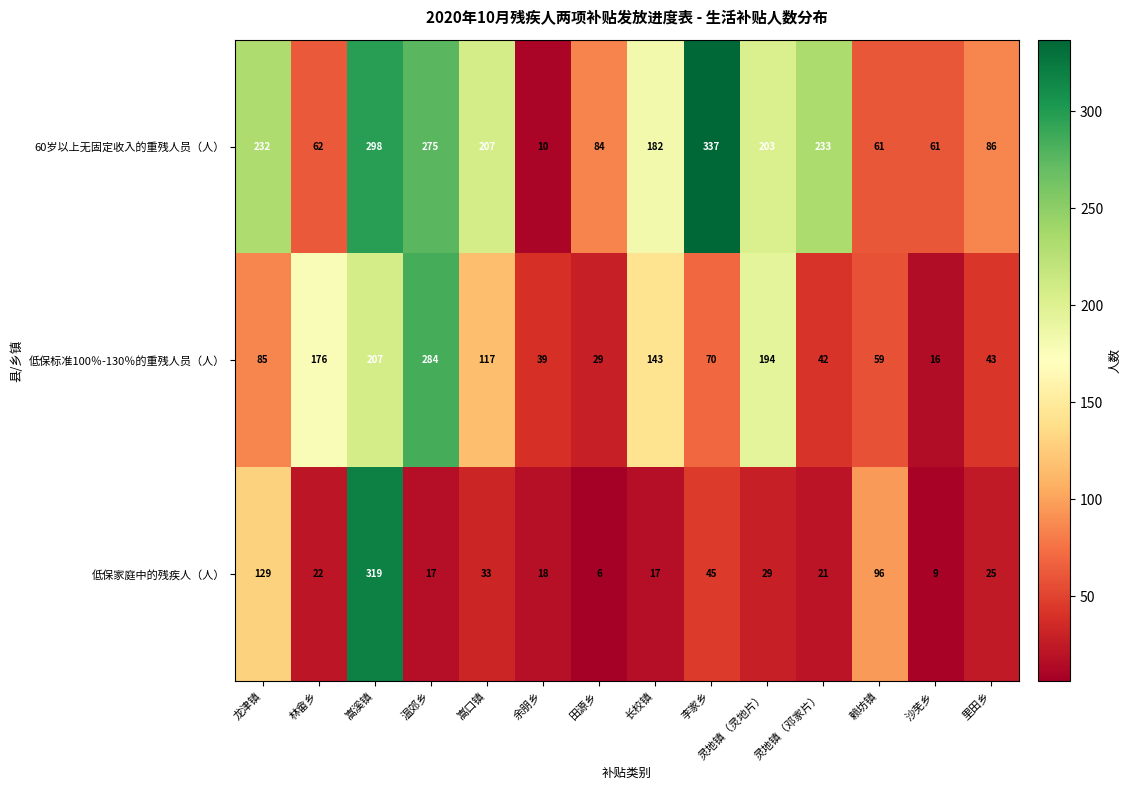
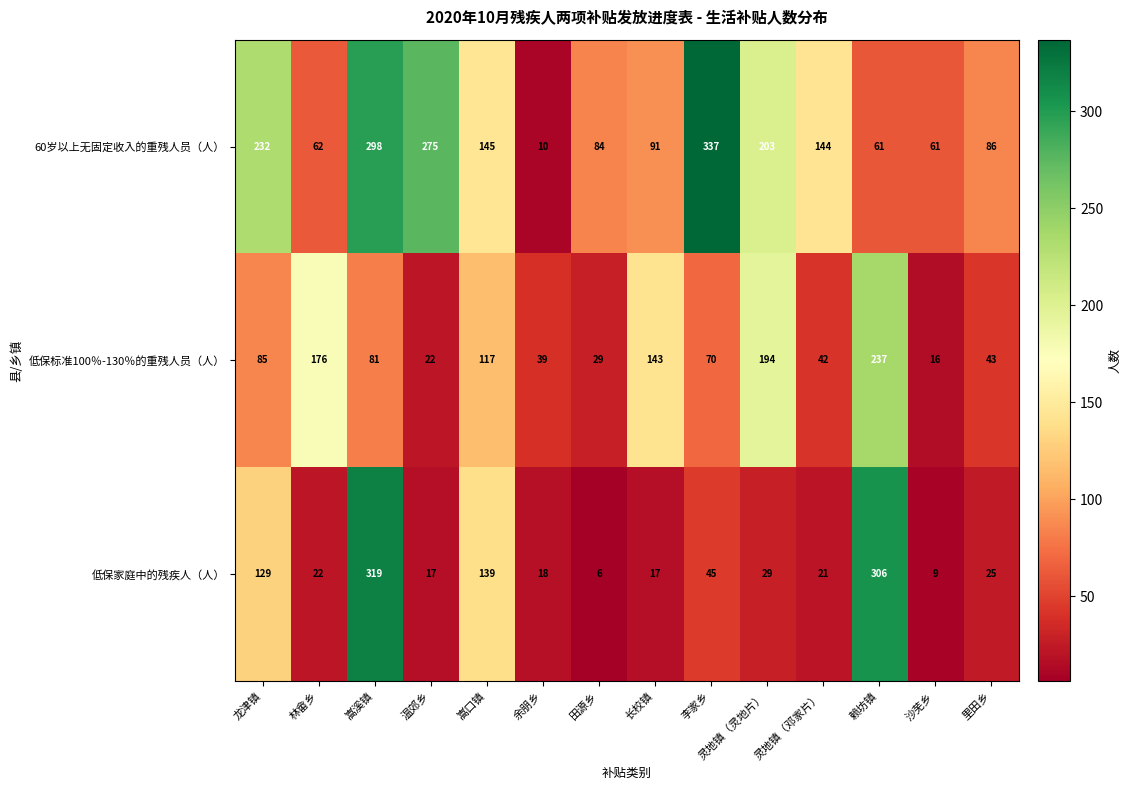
60岁以上无固定收入的重残人员（人）, 嵩口镇: 207 -> 145
60岁以上无固定收入的重残人员（人）, 长校镇: 182 -> 91
60岁以上无固定收入的重残人员（人）, 灵地镇（邓家片）: 233 -> 144
低保标准100％-130％的重残人员（人）, 嵩溪镇: 207 -> 81
低保标准100％-130％的重残人员（人）, 温郊乡: 284 -> 22
低保标准100％-130％的重残人员（人）, 赖坊镇: 59 -> 237
低保家庭中的残疾人（人）, 嵩口镇: 33 -> 139
低保家庭中的残疾人（人）, 赖坊镇: 96 -> 306
